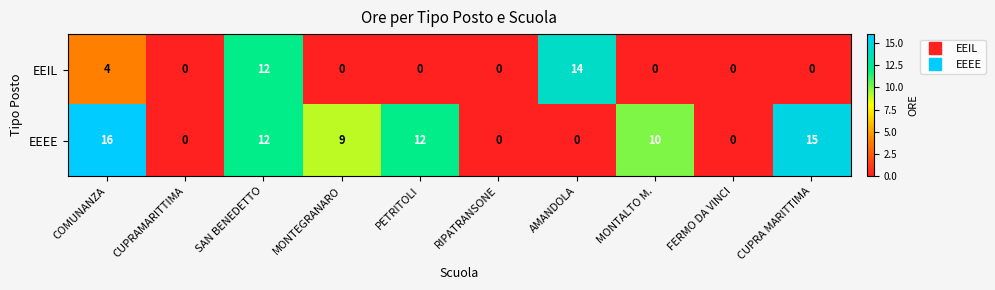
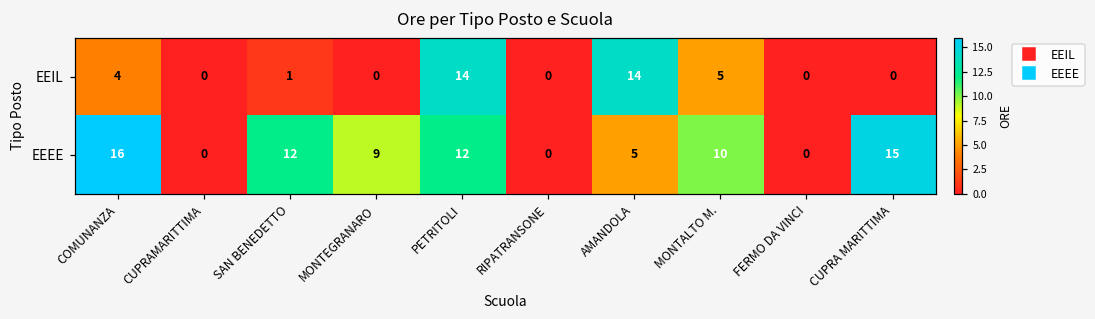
EEIL, SAN BENEDETTO: 12 -> 1
EEIL, PETRITOLI: 0 -> 14
EEIL, MONTALTO M.: 0 -> 5
EEEE, AMANDOLA: 0 -> 5
